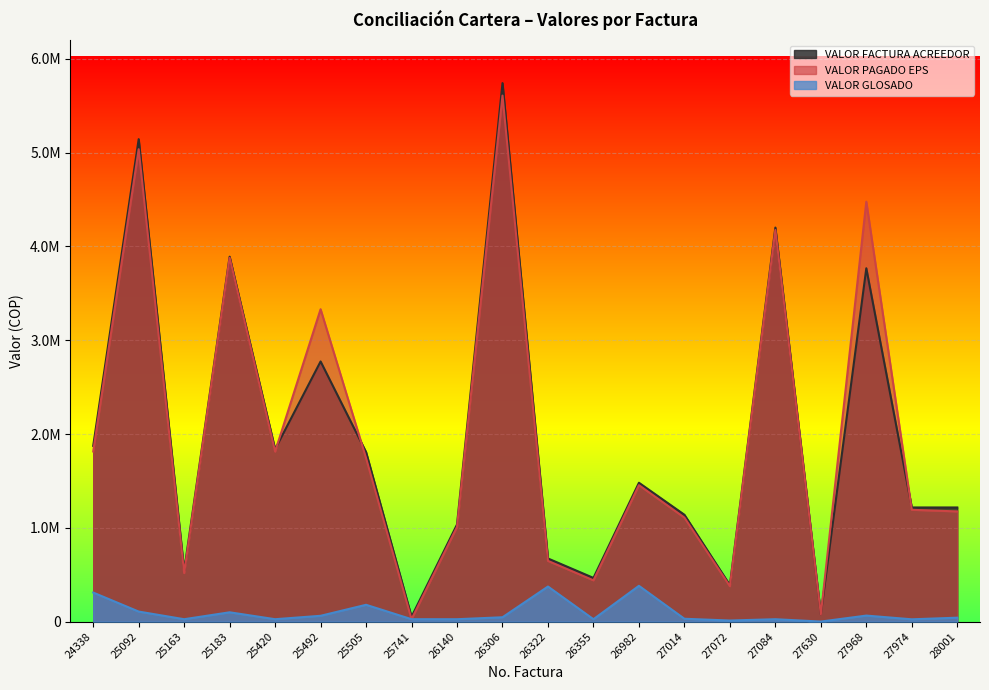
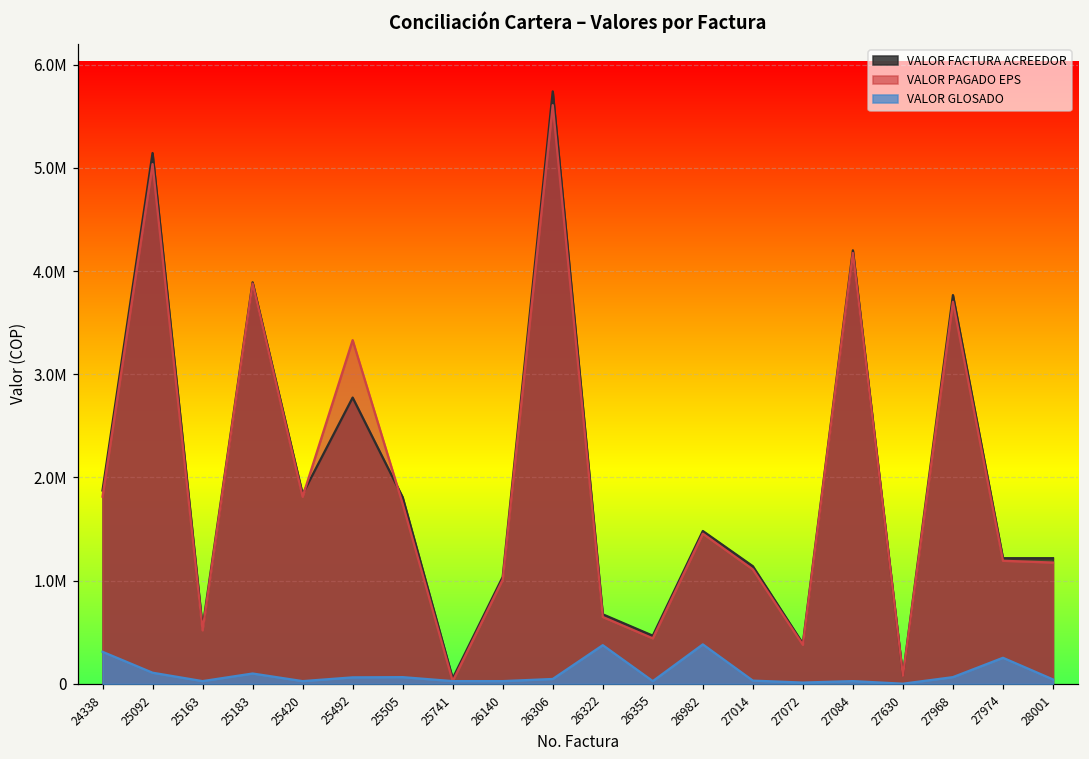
VALOR GLOSADO, 25505: 200000 -> 100000
VALOR PAGADO EPS, 27968: 4500000 -> 3700000
VALOR GLOSADO, 27974: 0 -> 300000
